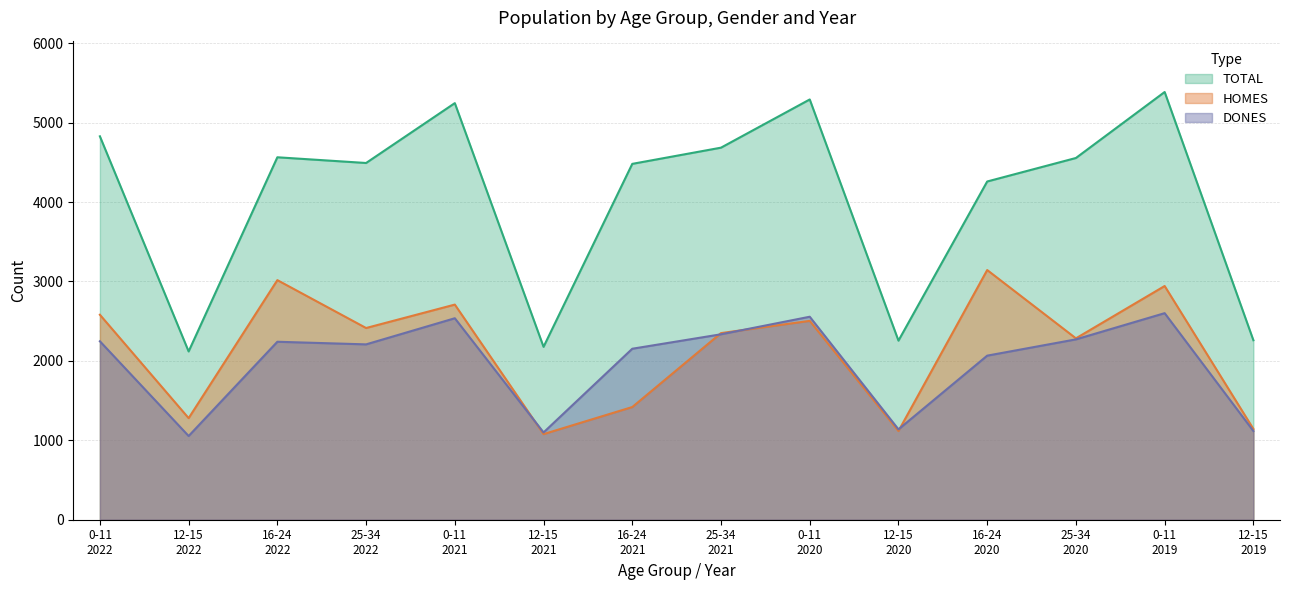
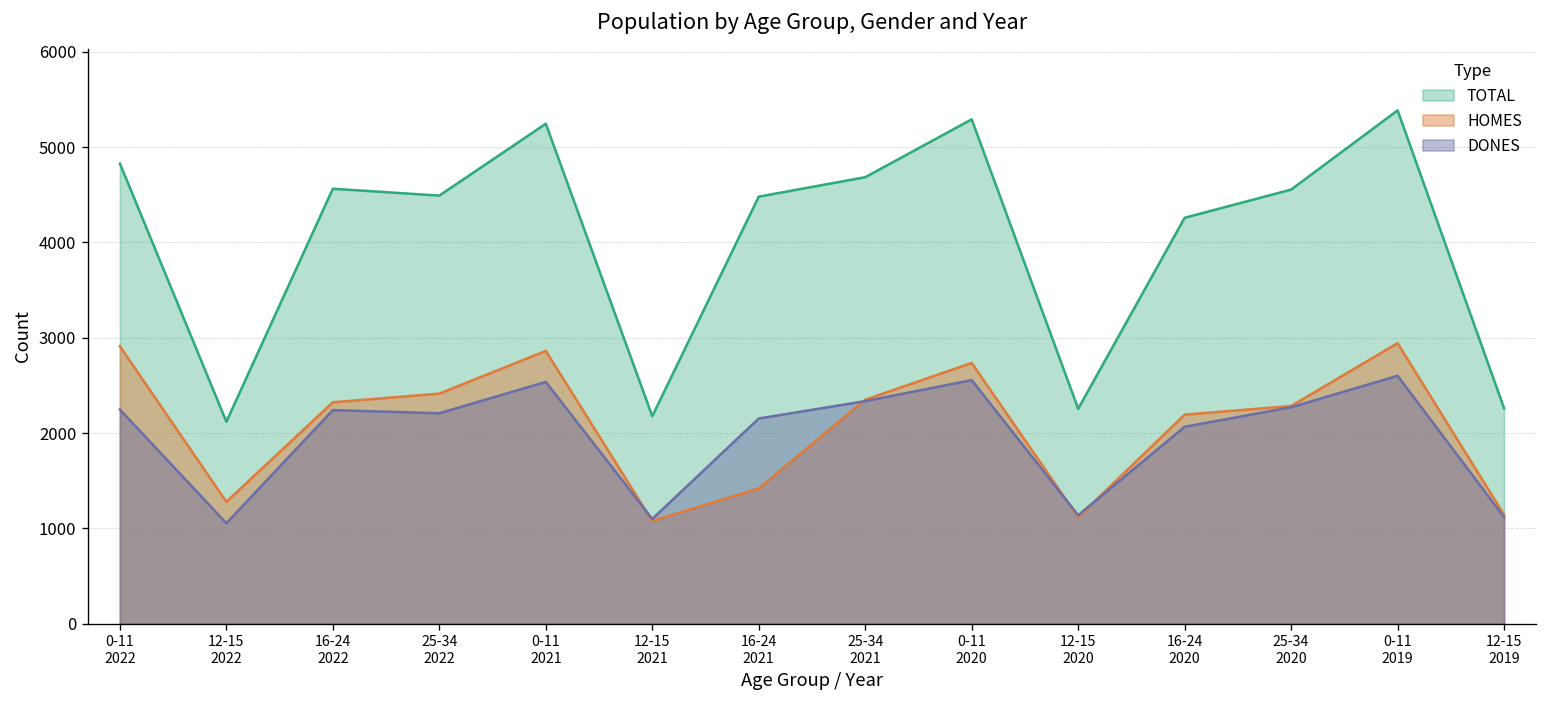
HOMES, 0-11 2022: 2600 -> 2900
HOMES, 16-24 2022: 3000 -> 2300
HOMES, 0-11 2021: 2700 -> 2900
HOMES, 0-11 2020: 2500 -> 2700
HOMES, 16-24 2020: 3100 -> 2200
